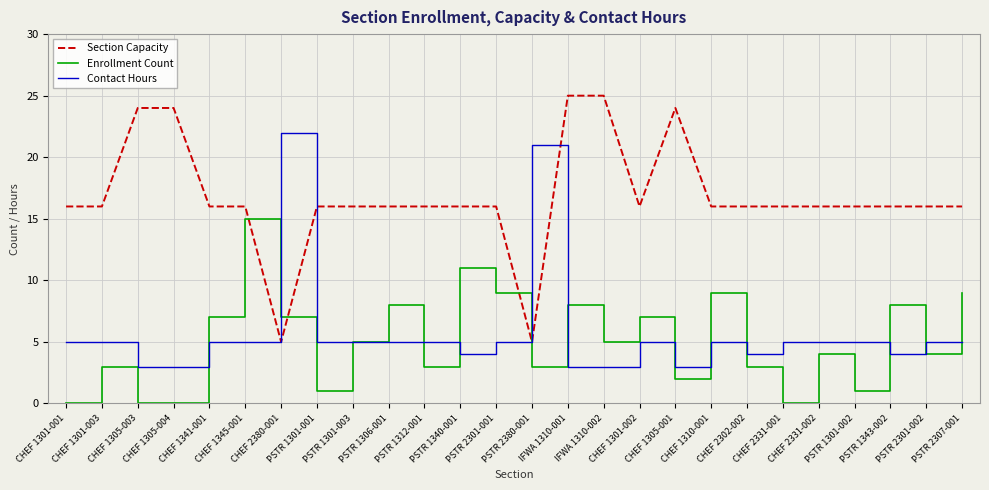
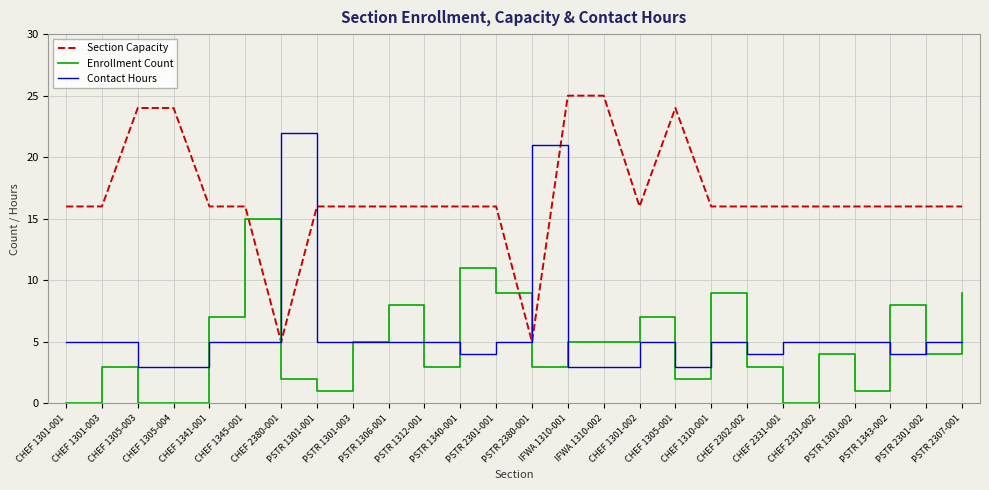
Enrollment Count, CHEF 2380-001: 7 -> 2
Enrollment Count, IFWA 1310-001: 8 -> 5
